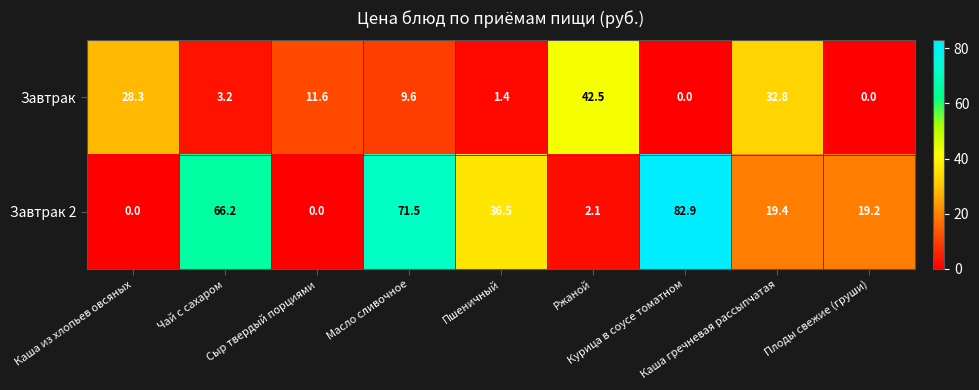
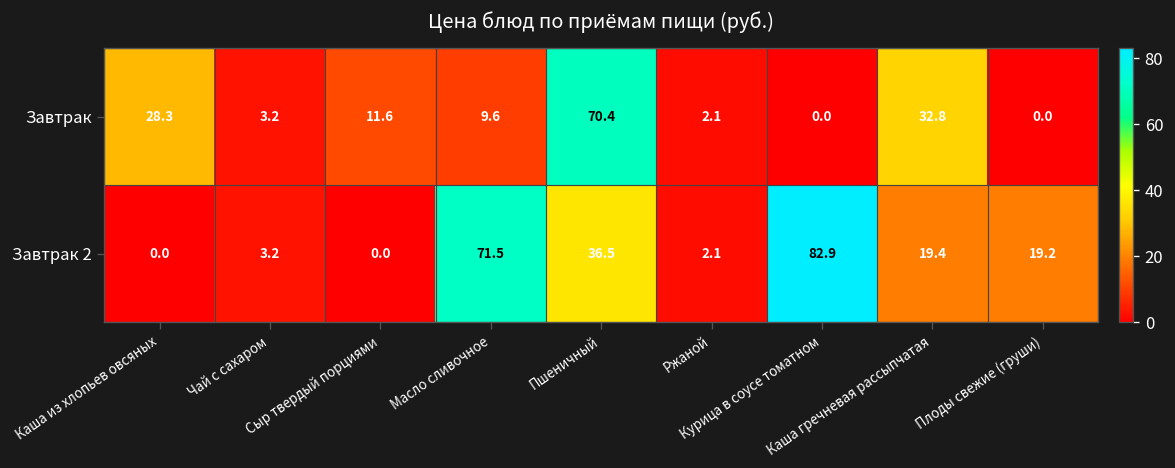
Завтрак, Пшеничный: 1.4 -> 70.4
Завтрак, Ржаной: 42.5 -> 2.1
Завтрак 2, Чай с сахаром: 66.2 -> 3.2
